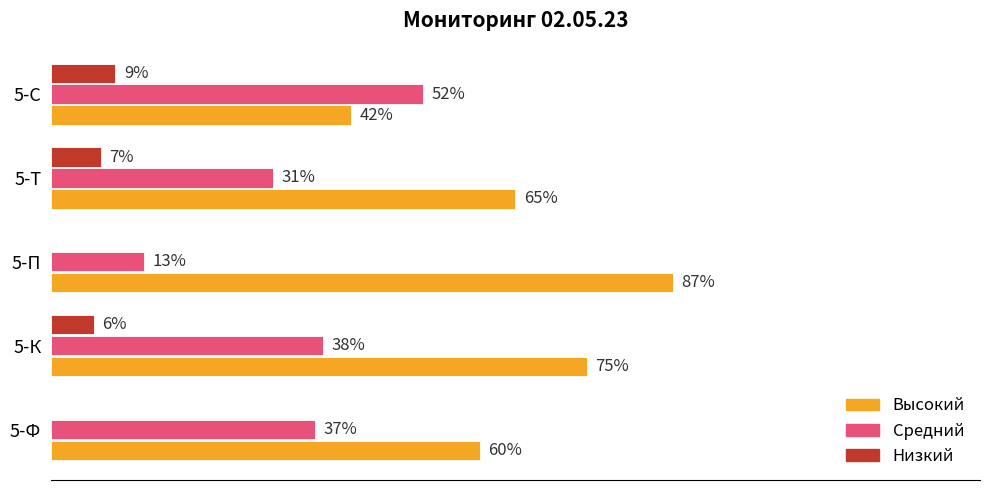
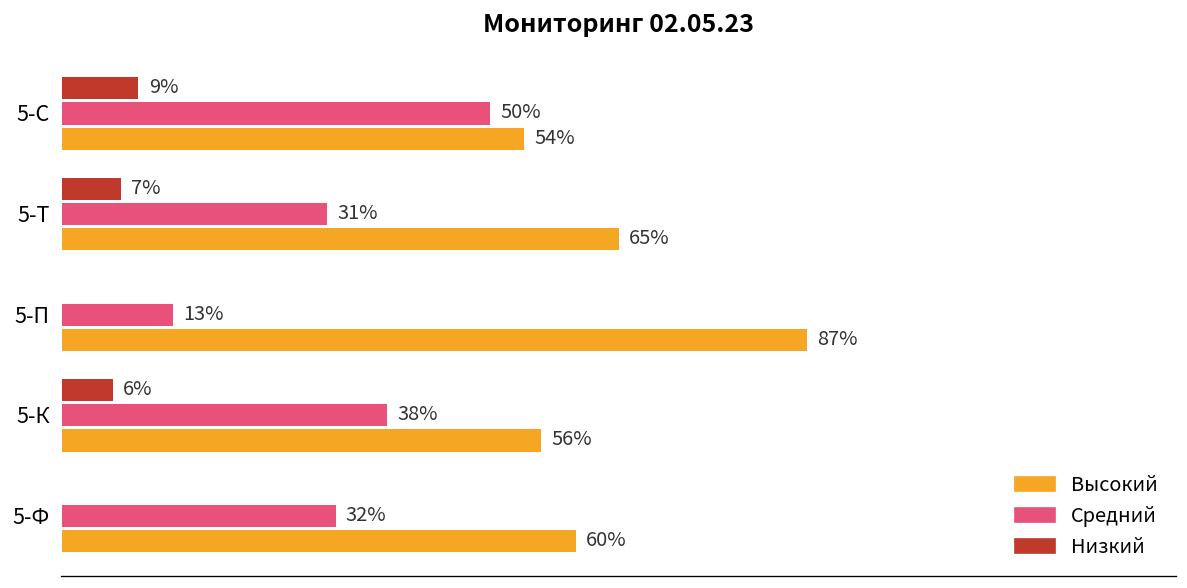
Средний, 5-С: 52% -> 50%
Высокий, 5-С: 42% -> 54%
Высокий, 5-К: 75% -> 56%
Средний, 5-Ф: 37% -> 32%
